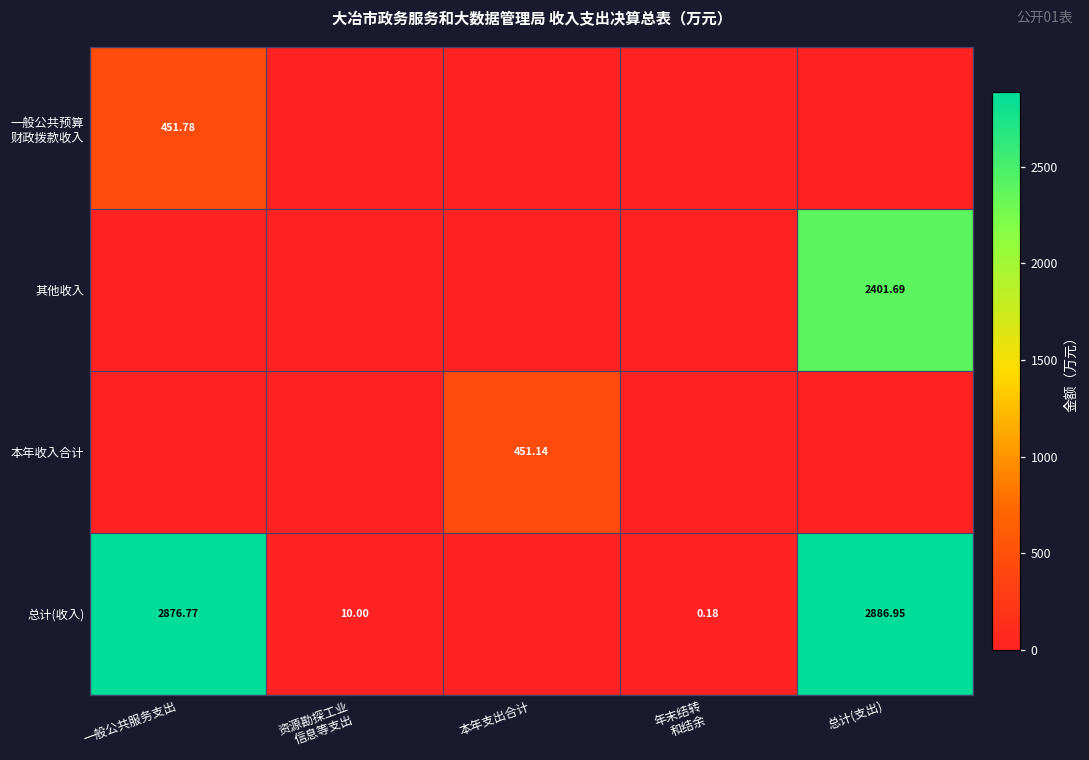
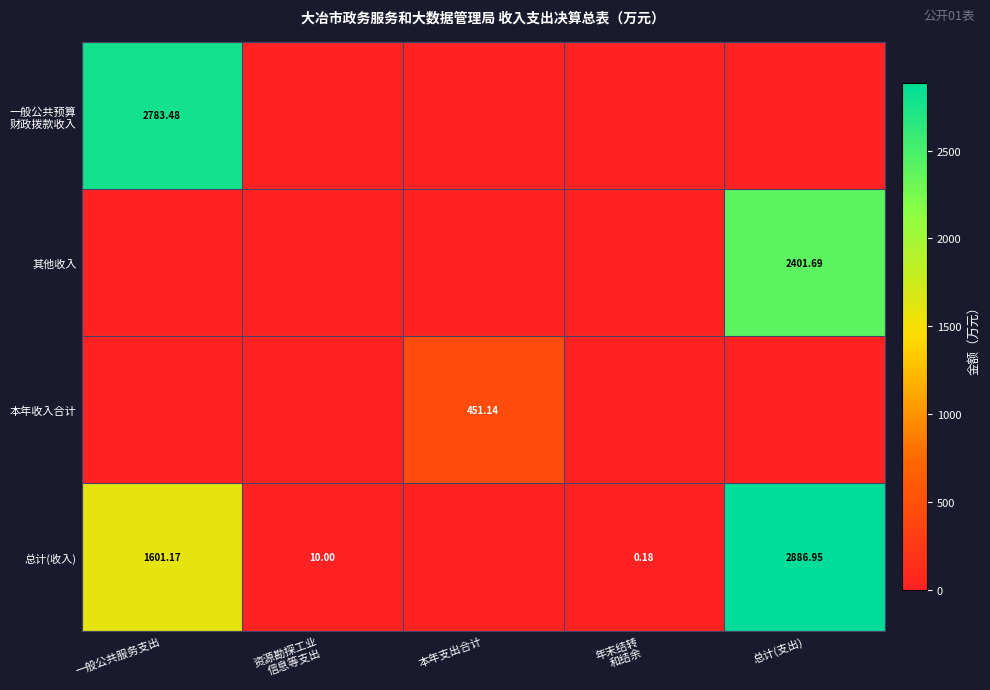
一般公共预算 财政拨款收入, 一般公共服务支出: 451.78 -> 2783.48
总计(收入), 一般公共服务支出: 2876.77 -> 1601.17
